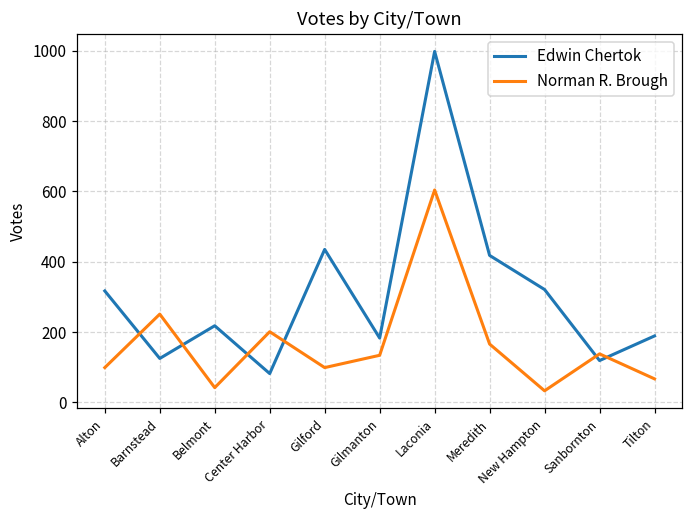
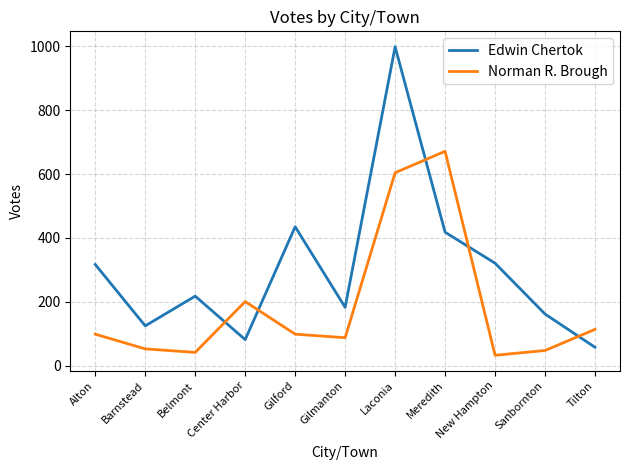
Norman R. Brough, Barnstead: 250 -> 50
Norman R. Brough, Gilmanton: 130 -> 90
Norman R. Brough, Meredith: 170 -> 670
Edwin Chertok, Sanbornton: 120 -> 160
Norman R. Brough, Sanbornton: 140 -> 50
Edwin Chertok, Tilton: 190 -> 60
Norman R. Brough, Tilton: 70 -> 110
